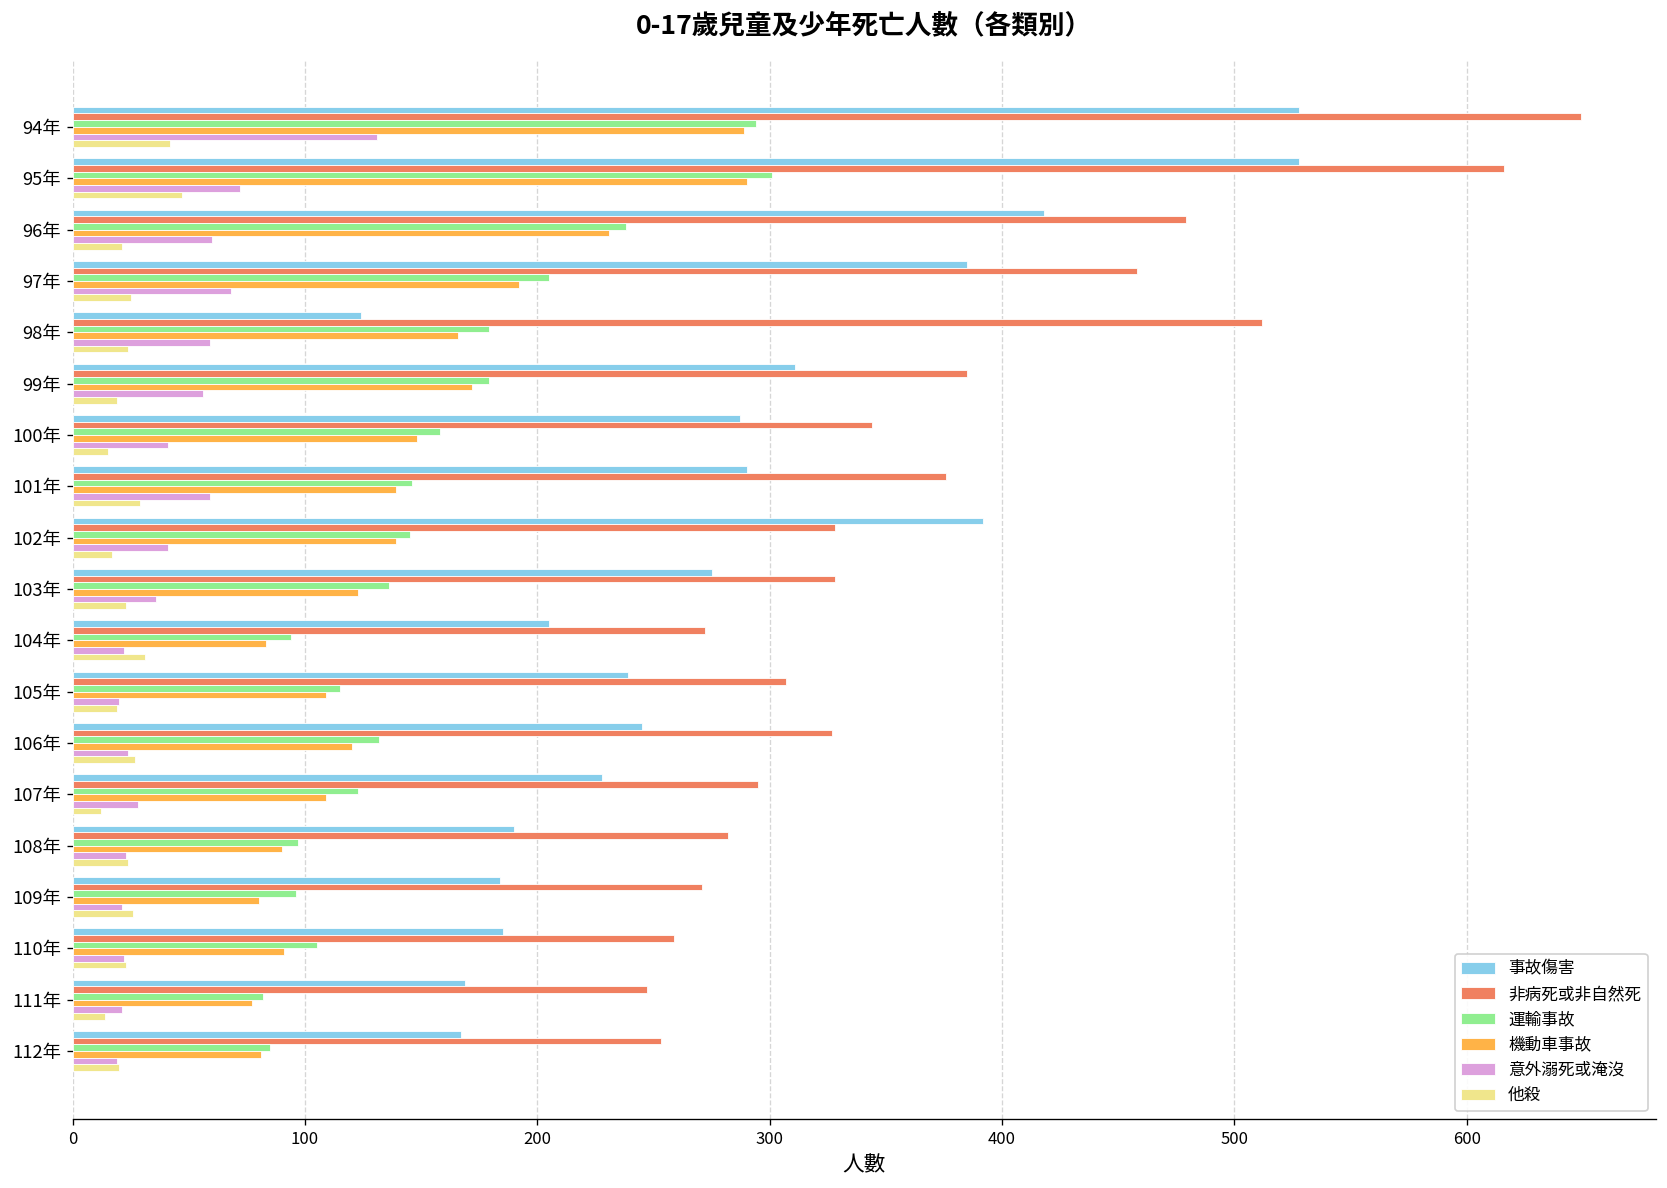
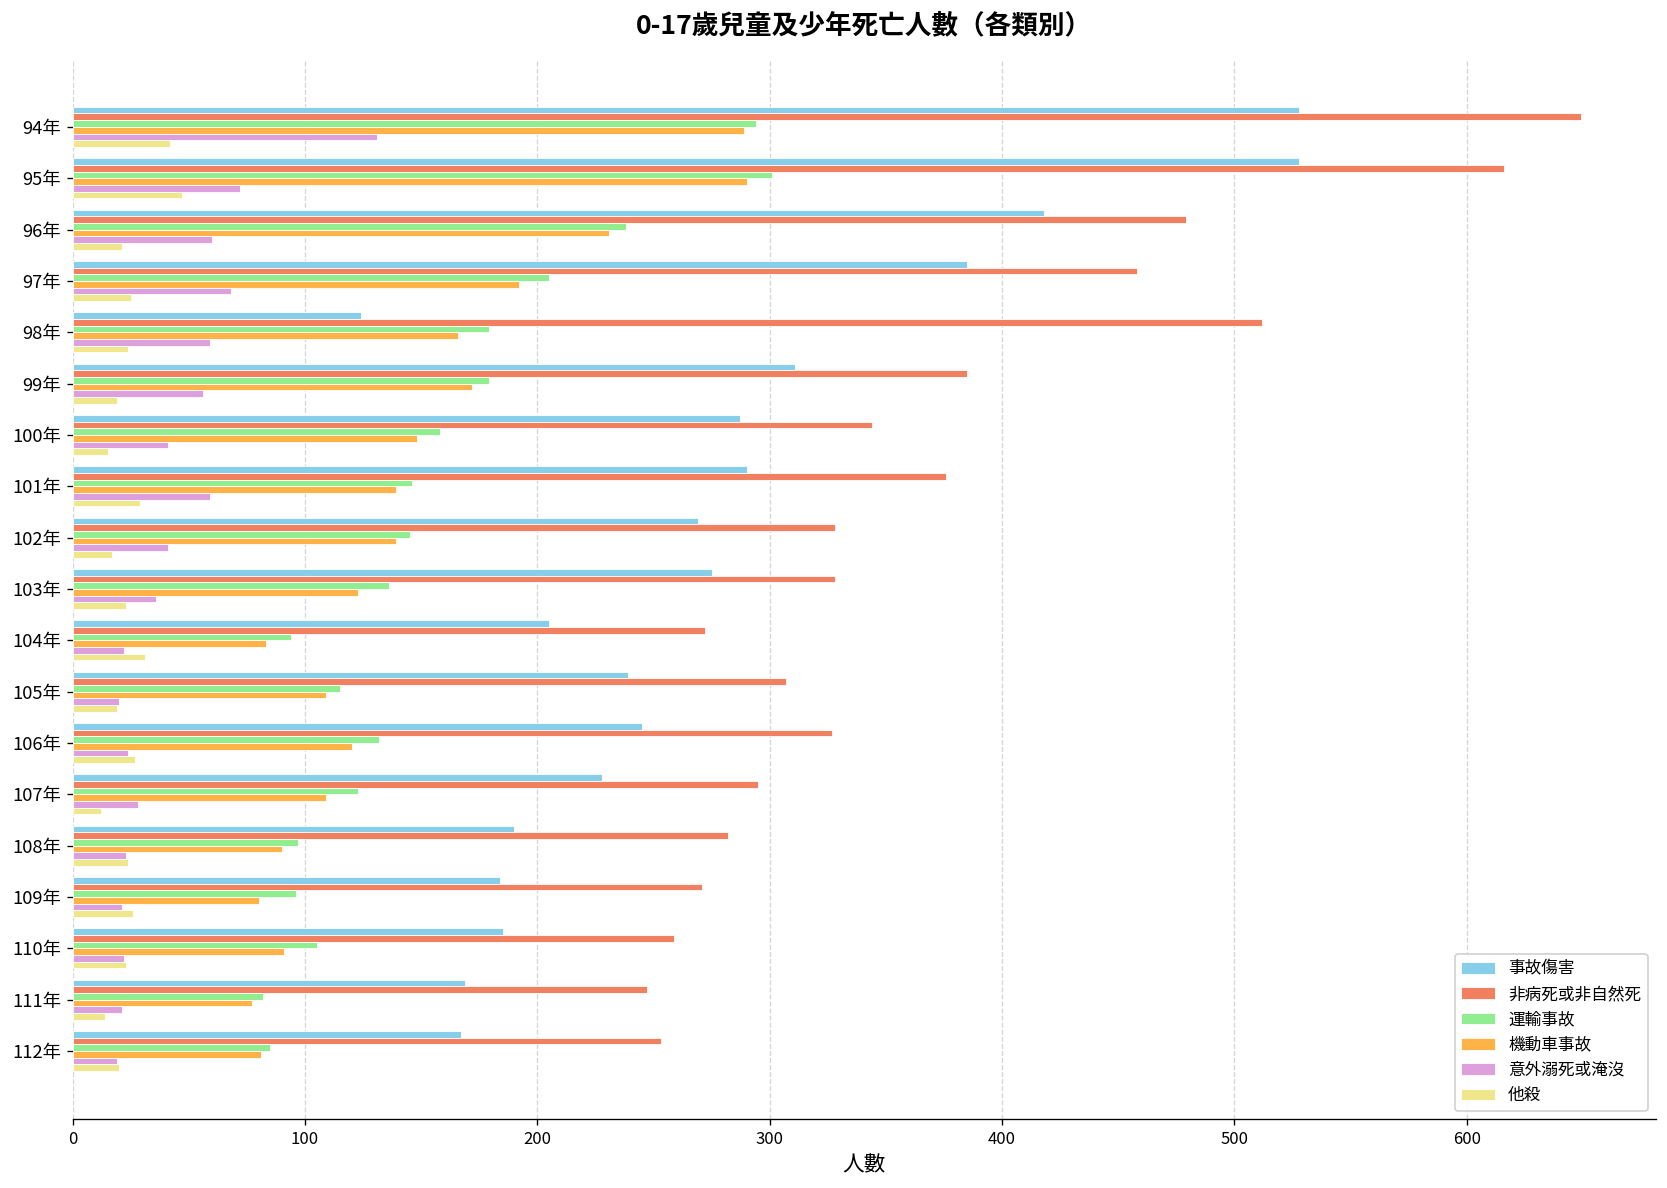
事故傷害, 102年: 392 -> 269
